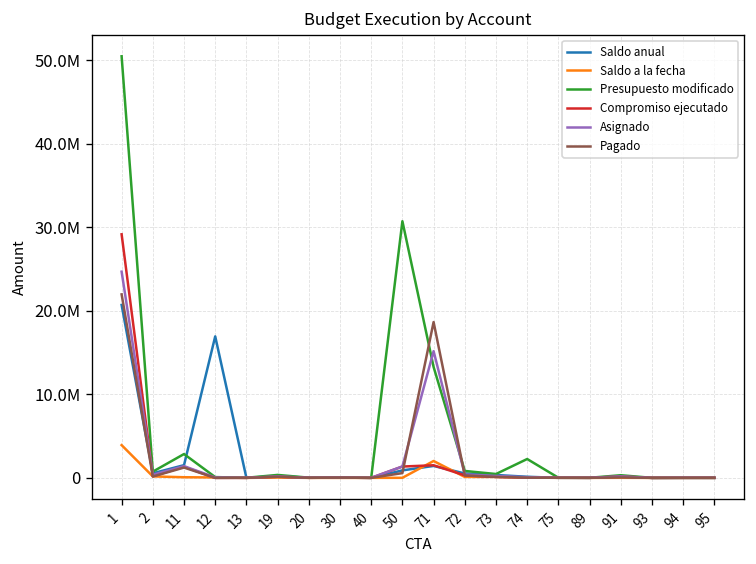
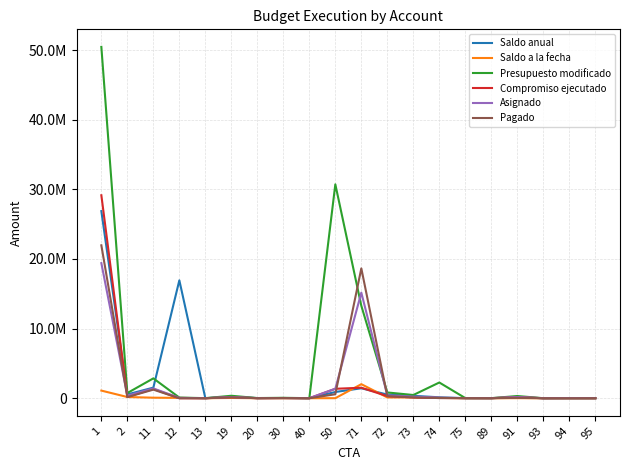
Saldo anual, 1: 21000000 -> 27000000
Saldo a la fecha, 1: 4000000 -> 1000000
Asignado, 1: 25000000 -> 19000000
